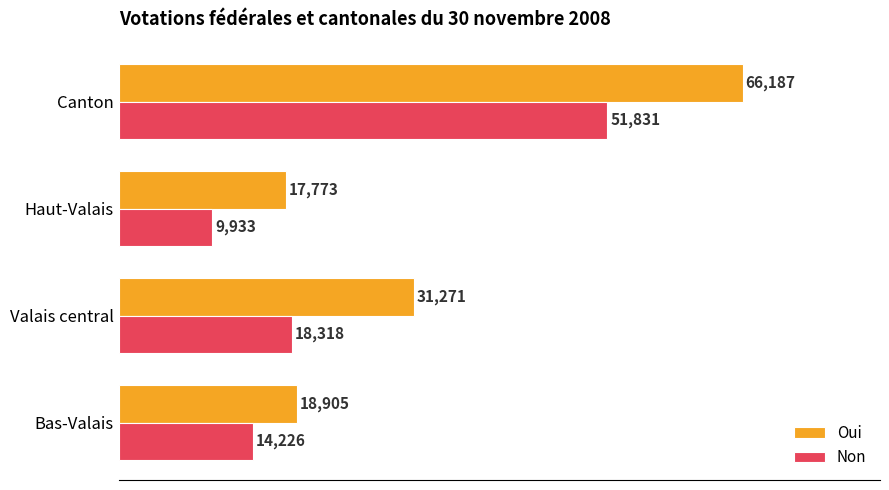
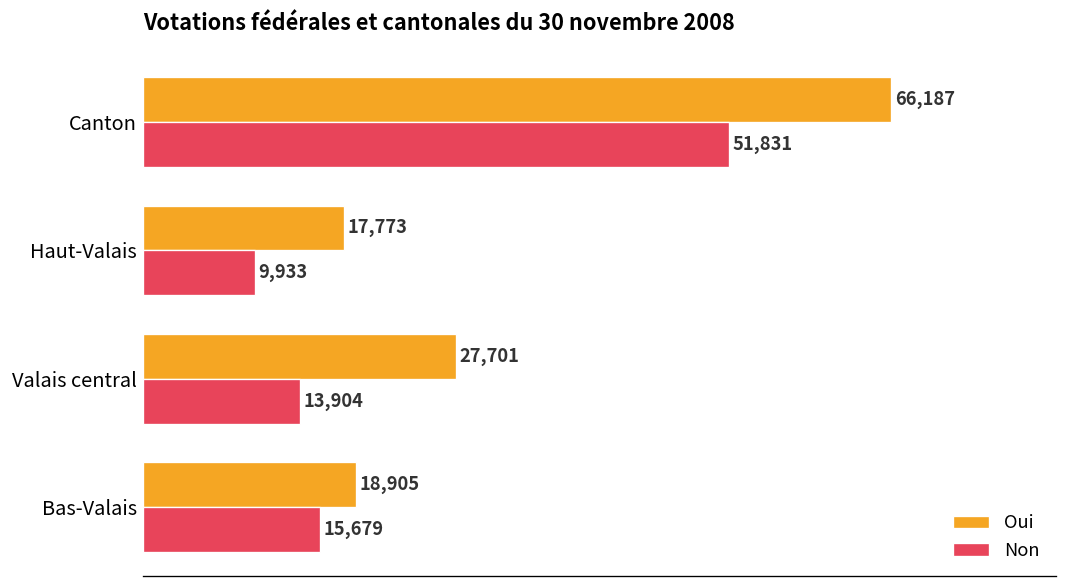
Oui, Valais central: 31,271 -> 27,701
Non, Valais central: 18,318 -> 13,904
Non, Bas-Valais: 14,226 -> 15,679
